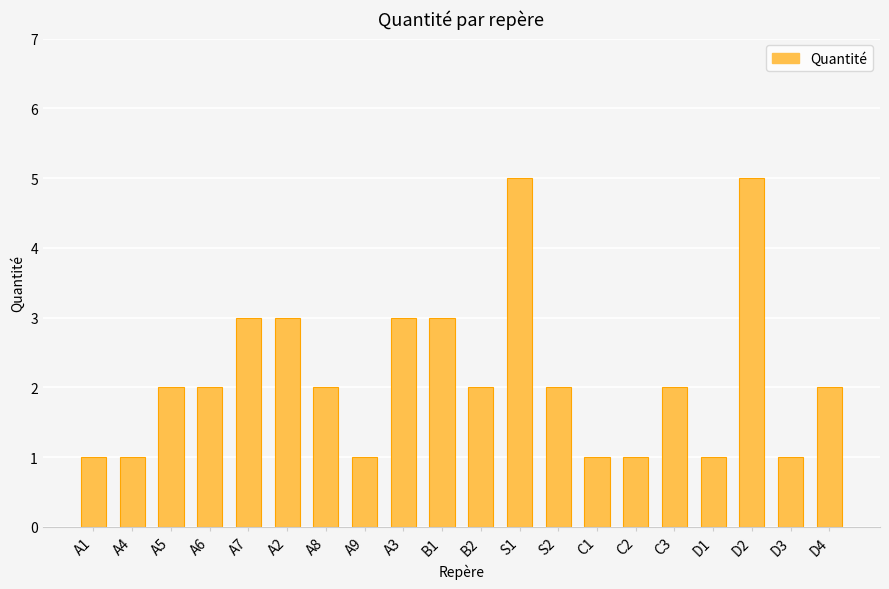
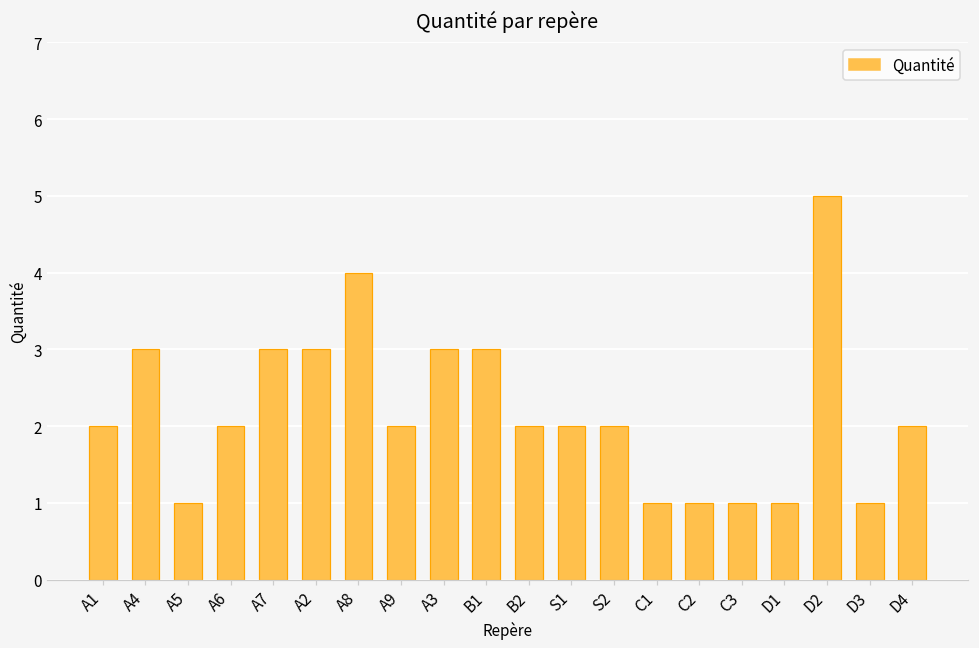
A1: 1 -> 2
A4: 1 -> 3
A5: 2 -> 1
A8: 2 -> 4
A9: 1 -> 2
S1: 5 -> 2
C3: 2 -> 1
